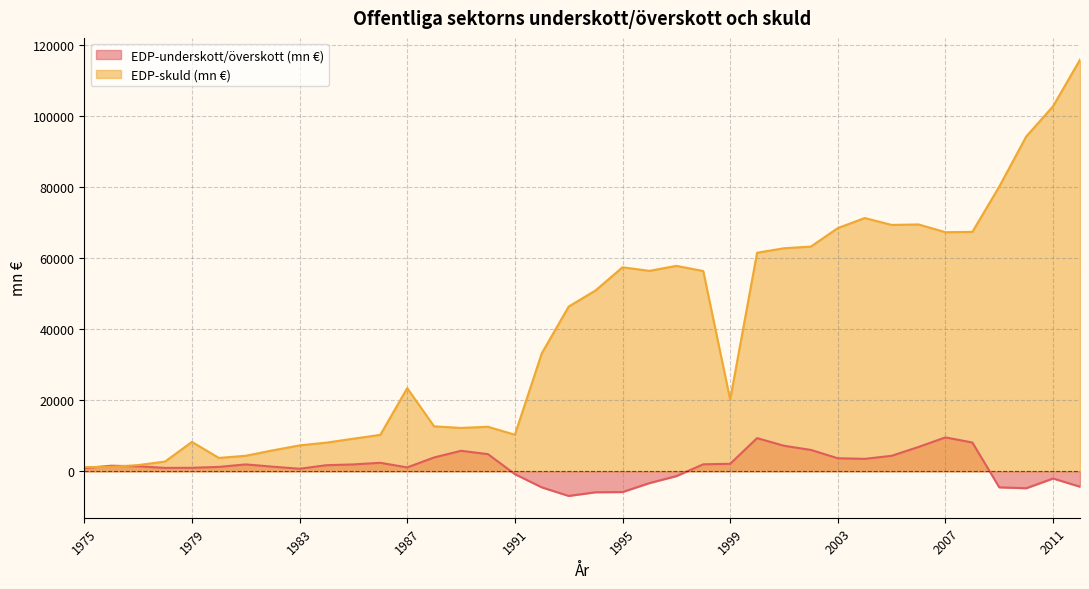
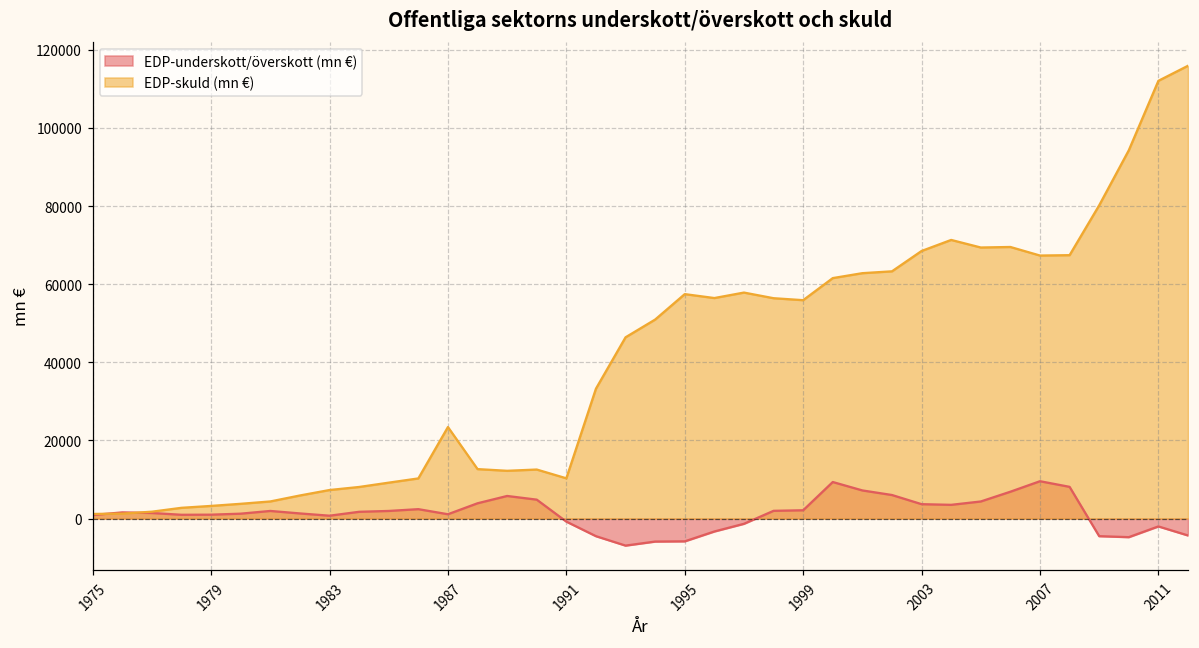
EDP-skuld (mn €), 1979: 8000 -> 3000
EDP-skuld (mn €), 1999: 20000 -> 56000
EDP-skuld (mn €), 2011: 103000 -> 112000
